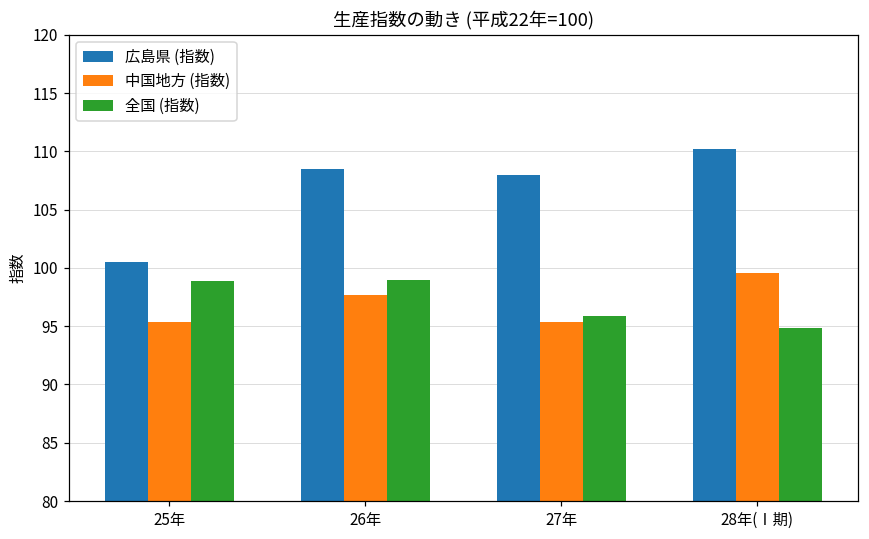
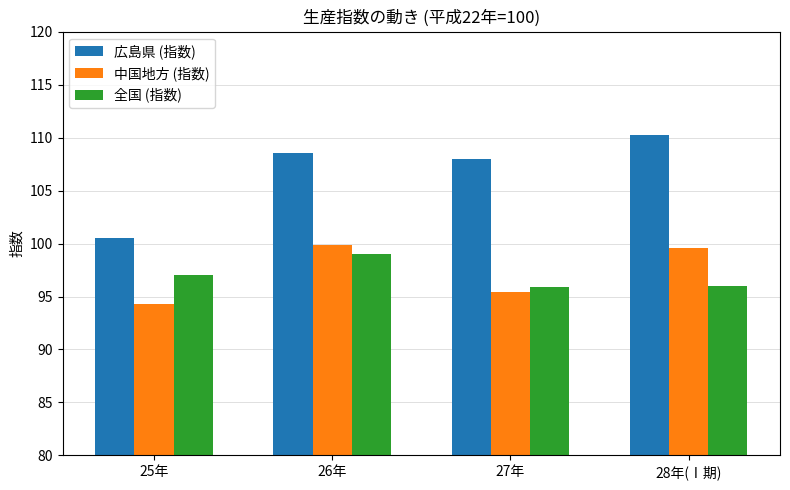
中国地方 (指数), 25年: 95.4 -> 94.3
全国 (指数), 25年: 98.9 -> 97.0
中国地方 (指数), 26年: 97.7 -> 99.9
全国 (指数), 28年(Ⅰ期): 94.8 -> 96.0
